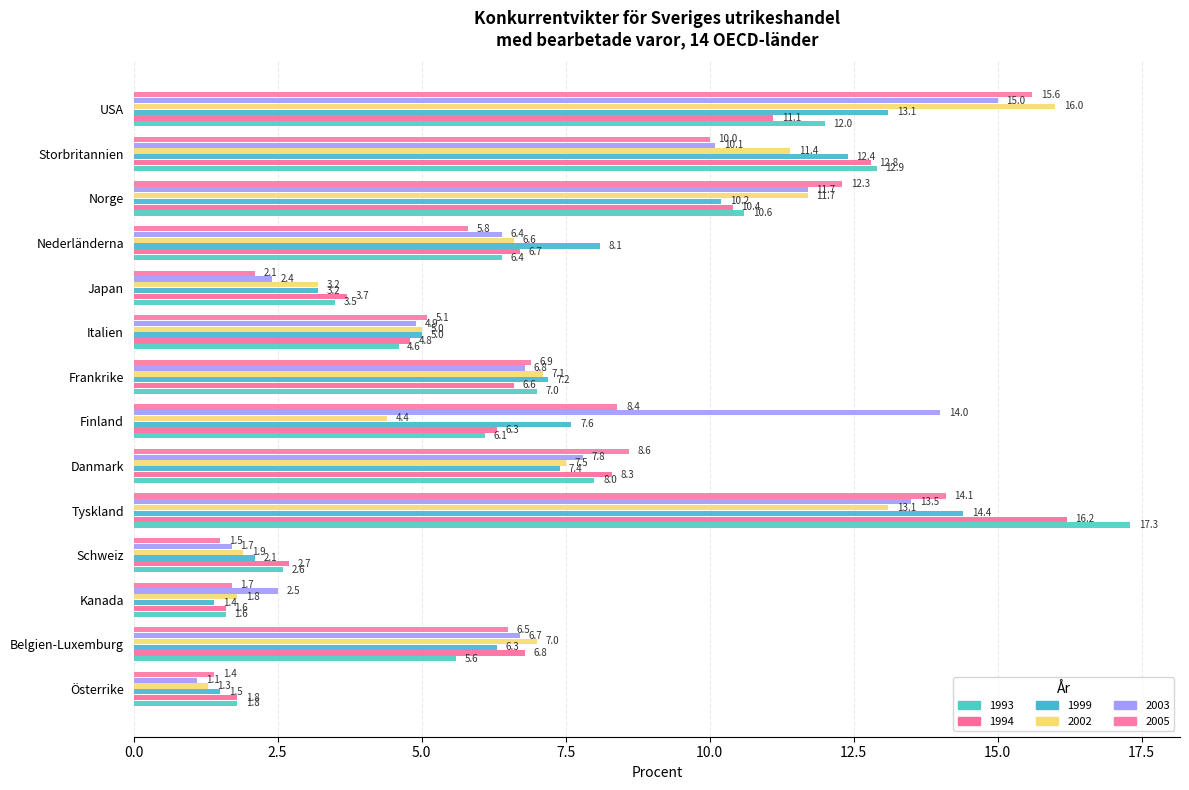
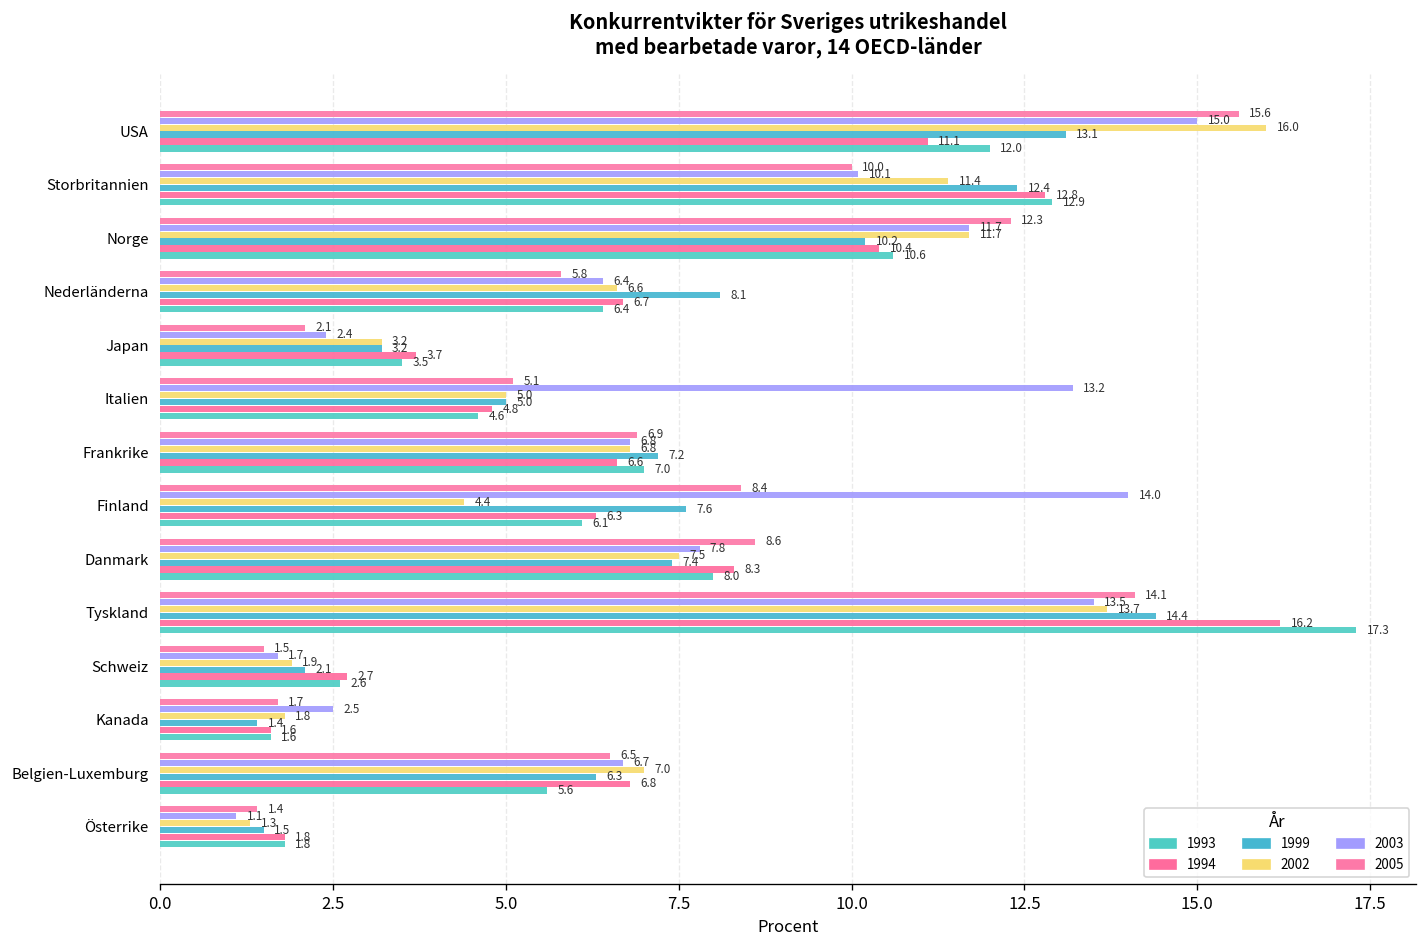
2003, Italien: 4.9 -> 13.2
2002, Frankrike: 7.1 -> 6.8
2002, Tyskland: 13.1 -> 13.7
